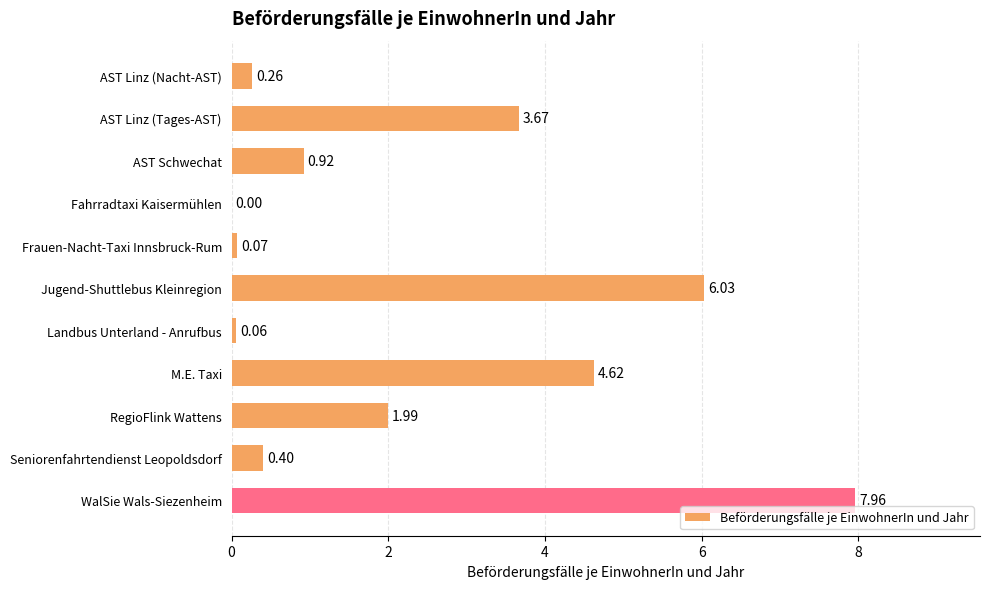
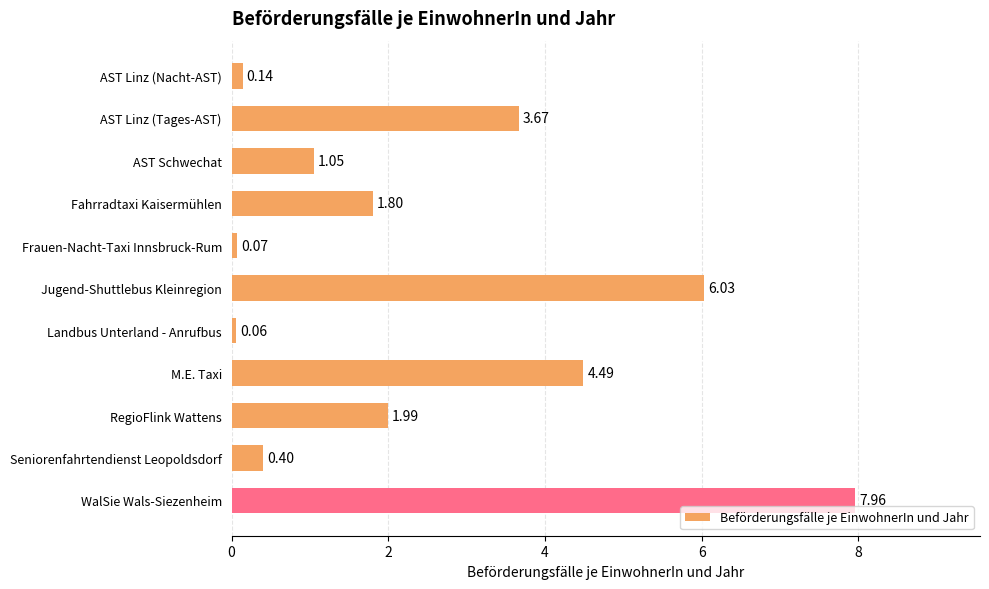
AST Linz (Nacht-AST): 0.26 -> 0.14
AST Schwechat: 0.92 -> 1.05
Fahrradtaxi Kaisermühlen: 0.00 -> 1.80
M.E. Taxi: 4.62 -> 4.49
